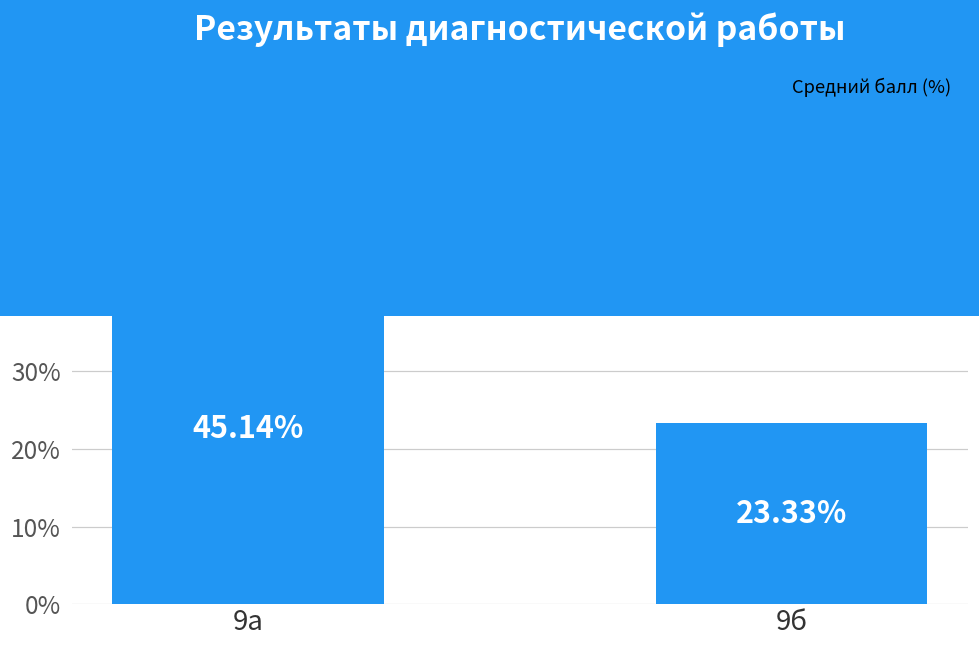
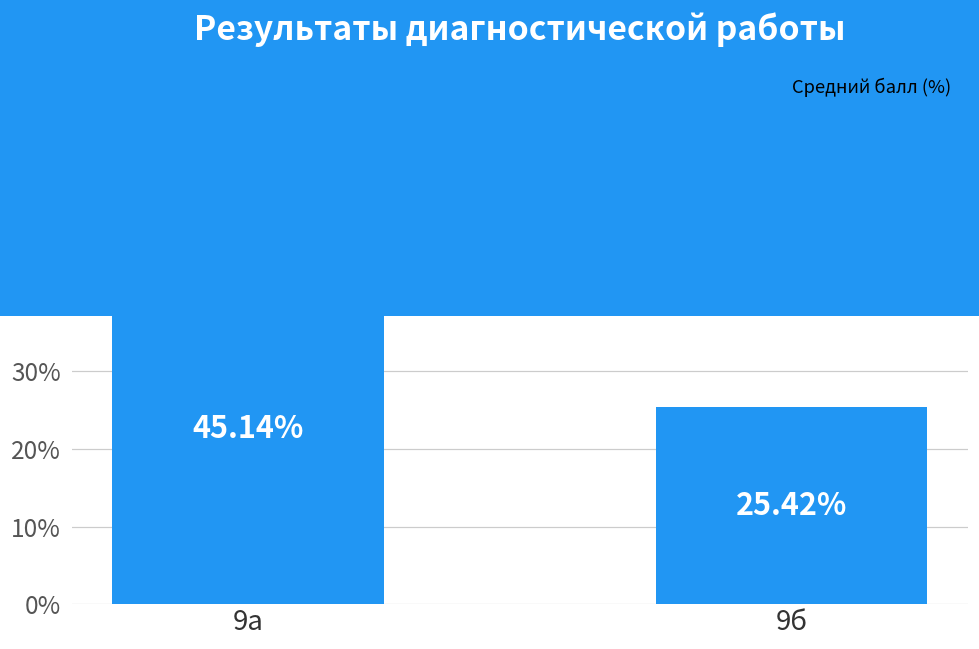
9б: 23.33% -> 25.42%
